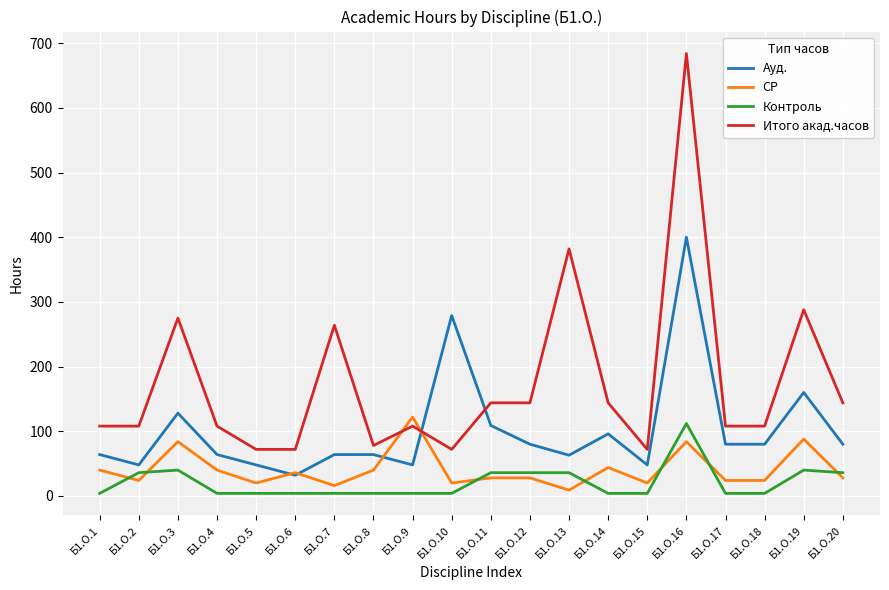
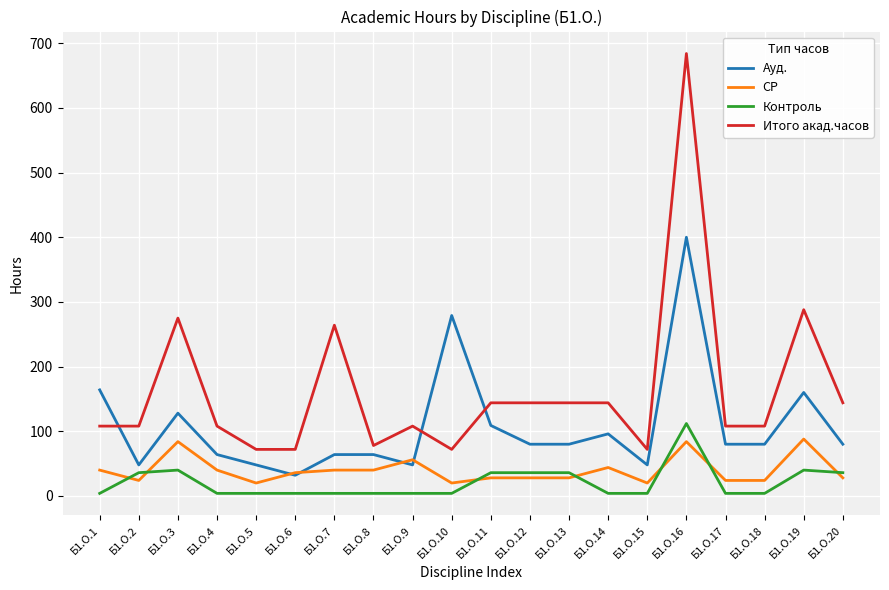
Ауд., Б1.О.1: 60 -> 160
СР, Б1.О.7: 20 -> 40
СР, Б1.О.9: 120 -> 60
Ауд., Б1.О.13: 60 -> 80
СР, Б1.О.13: 10 -> 30
Итого акад.часов, Б1.О.13: 380 -> 140
